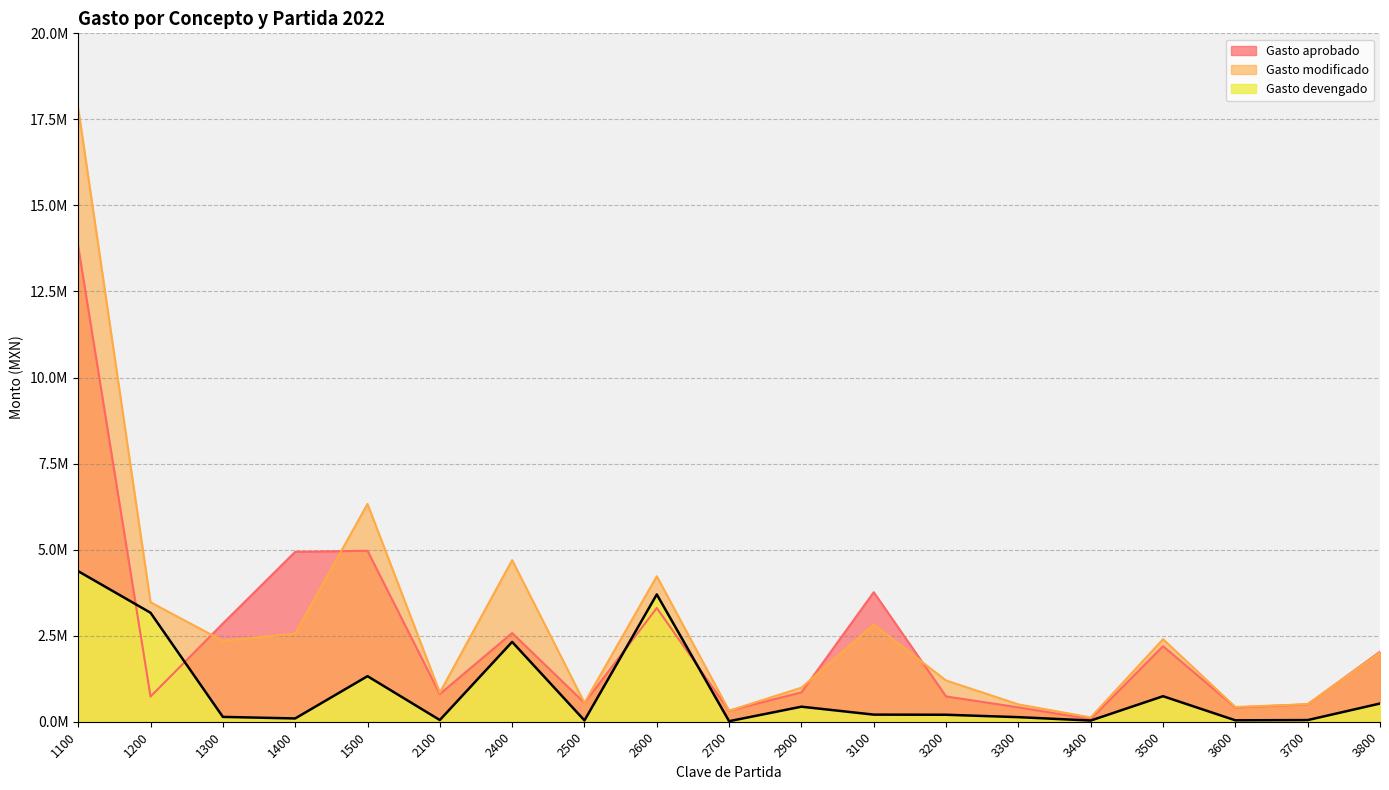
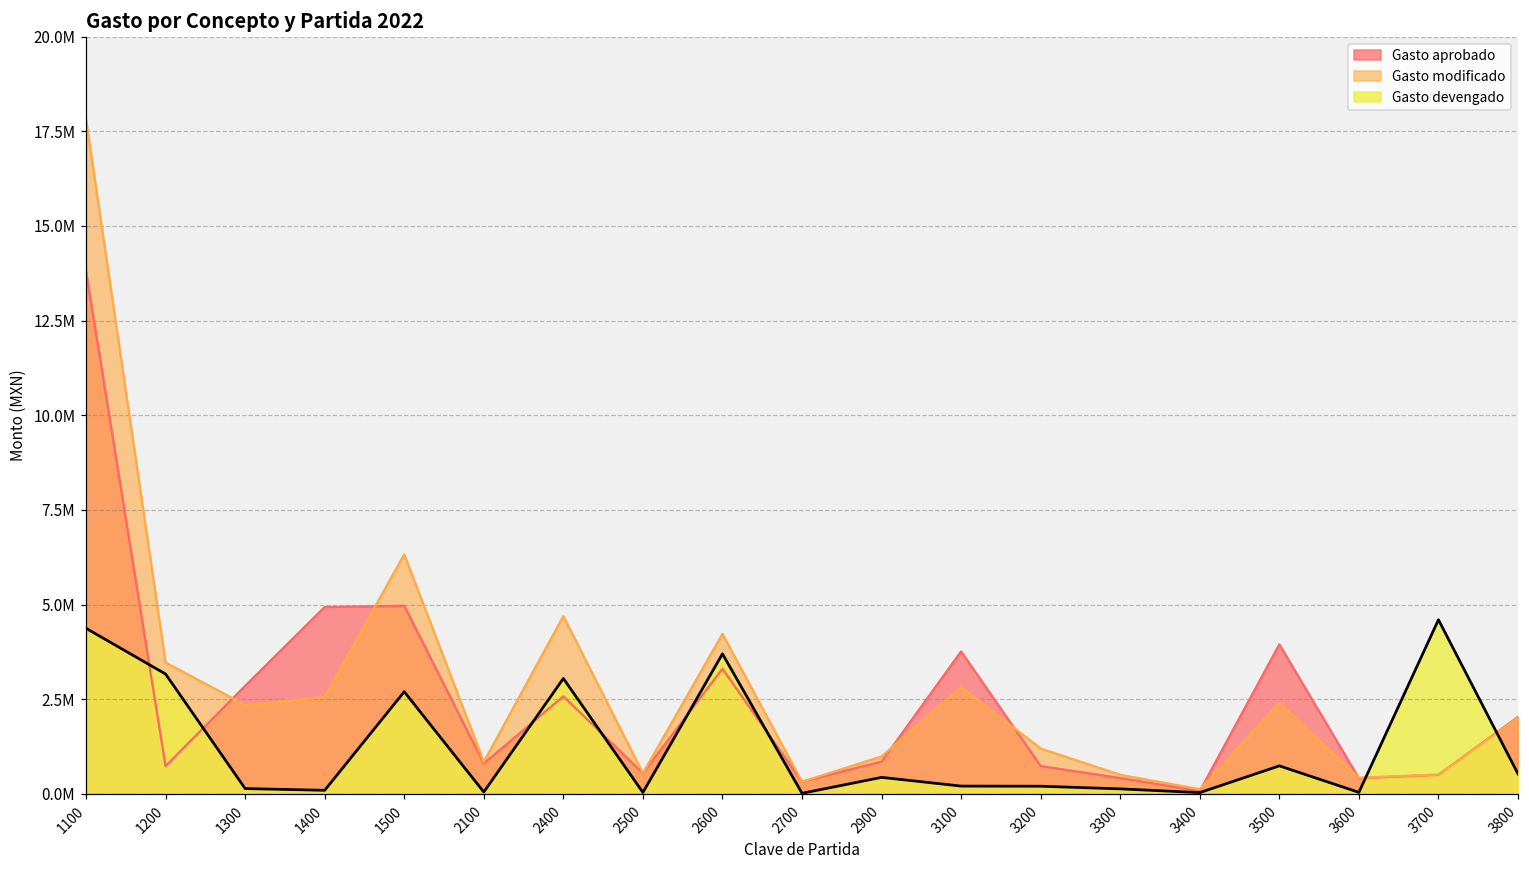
Gasto devengado, 1500: 1300000 -> 2700000
Gasto devengado, 2400: 2300000 -> 3000000
Gasto aprobado, 3500: 2200000 -> 3900000
Gasto devengado, 3700: 0 -> 4600000
